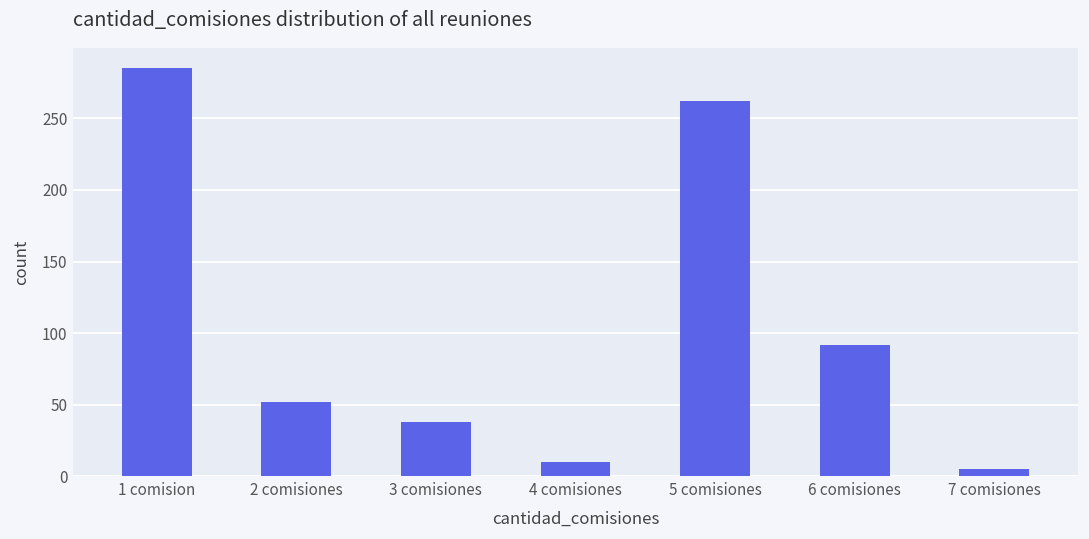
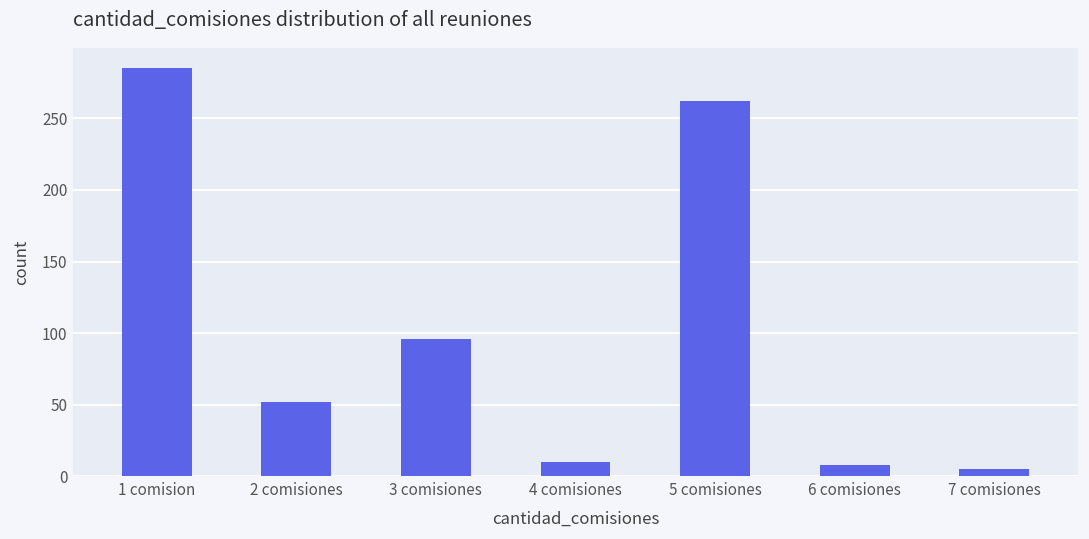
3 comisiones: 38 -> 96
6 comisiones: 92 -> 8
